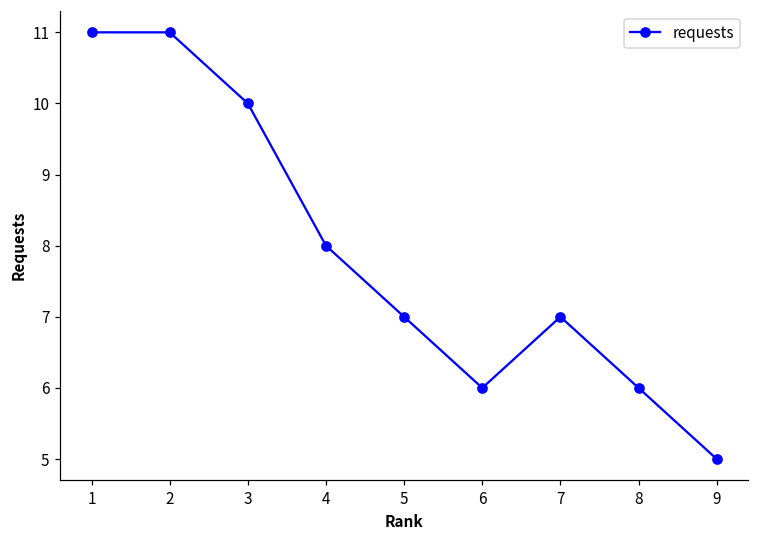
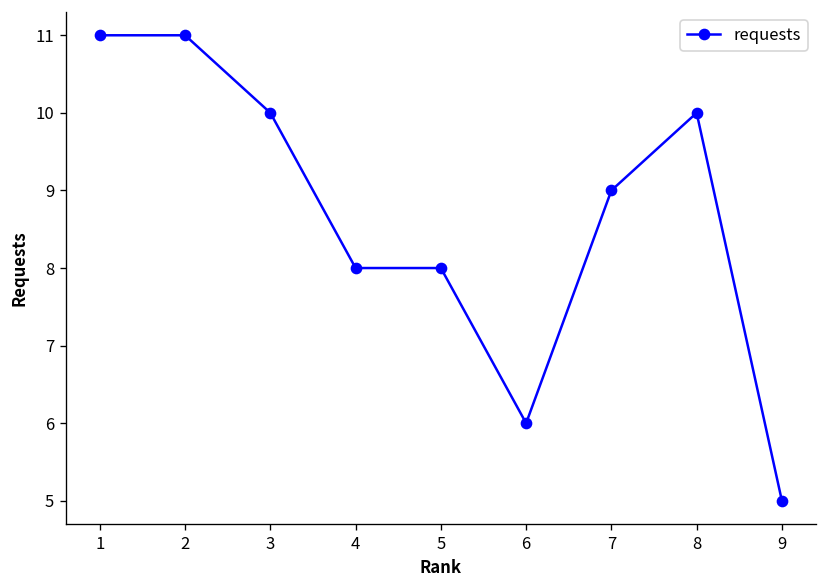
5: 7 -> 8
7: 7 -> 9
8: 6 -> 10
